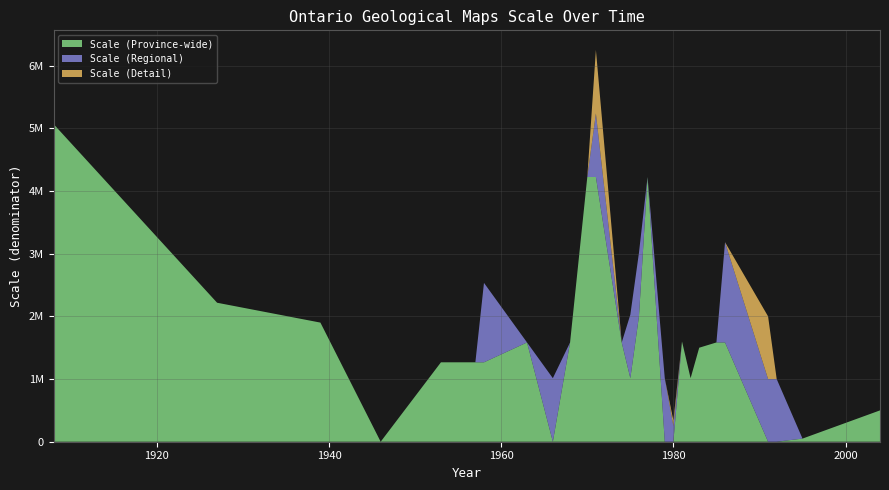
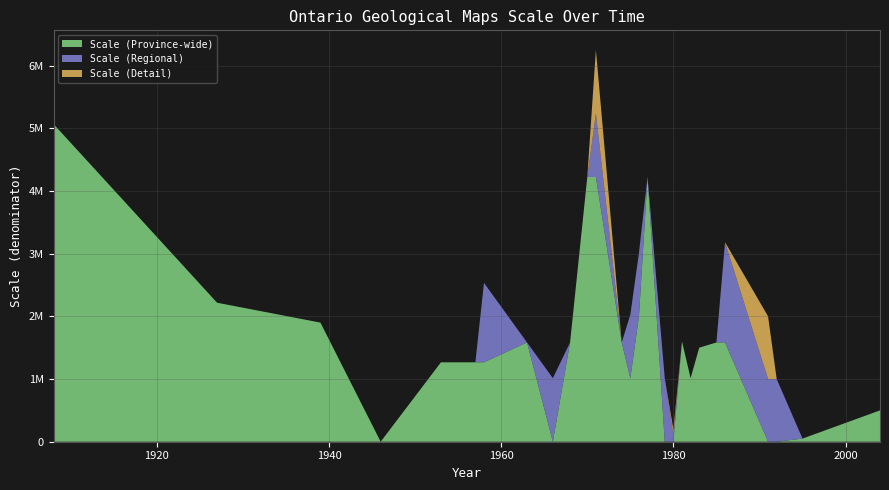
Scale (Regional), 1980: 300000 -> 100000
